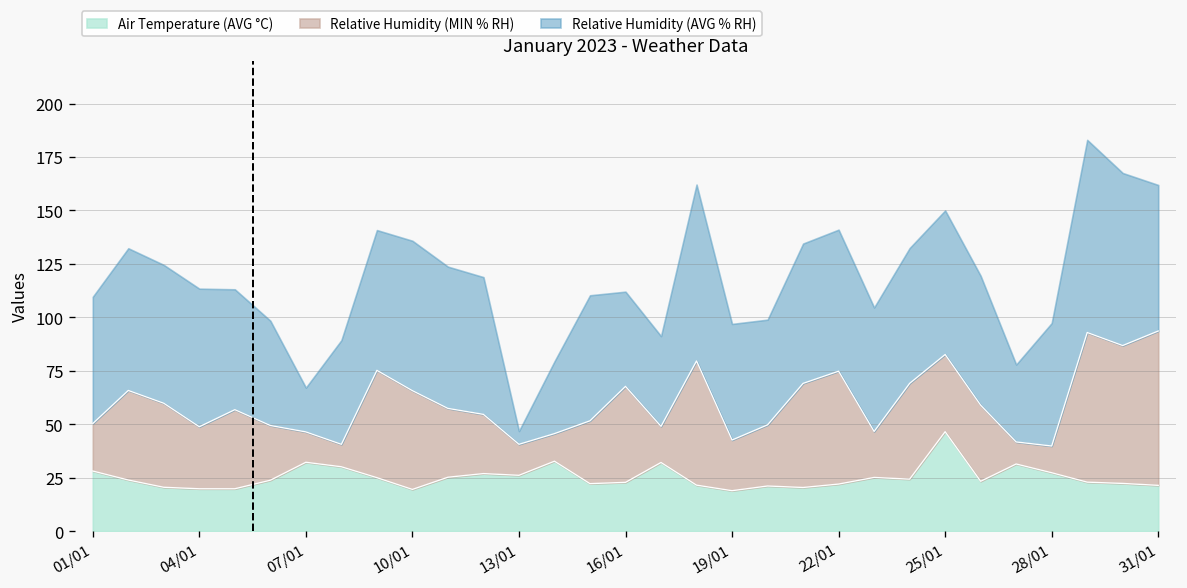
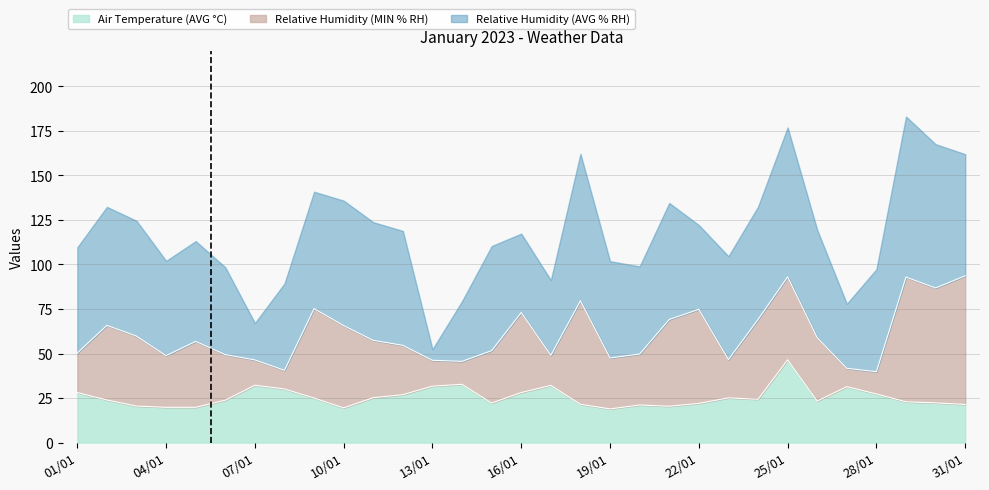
Relative Humidity (AVG % RH), 04/01: 65 -> 53
Air Temperature (AVG °C), 13/01: 26 -> 32
Air Temperature (AVG °C), 16/01: 23 -> 28
Relative Humidity (MIN % RH), 19/01: 24 -> 29
Relative Humidity (AVG % RH), 22/01: 66 -> 47
Relative Humidity (MIN % RH), 25/01: 36 -> 47
Relative Humidity (AVG % RH), 25/01: 67 -> 84
